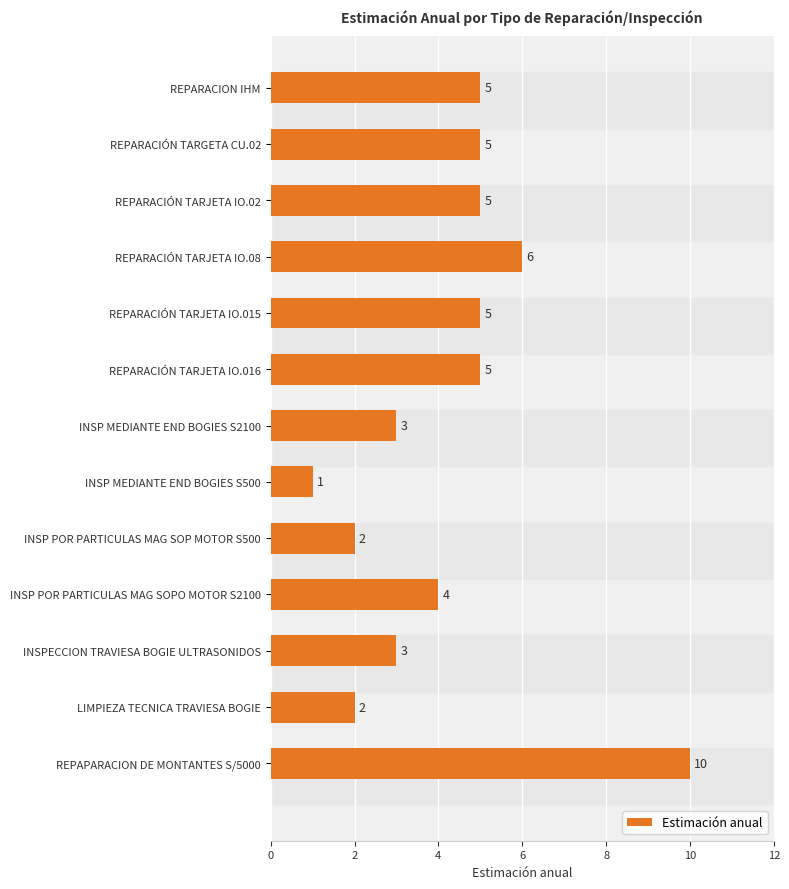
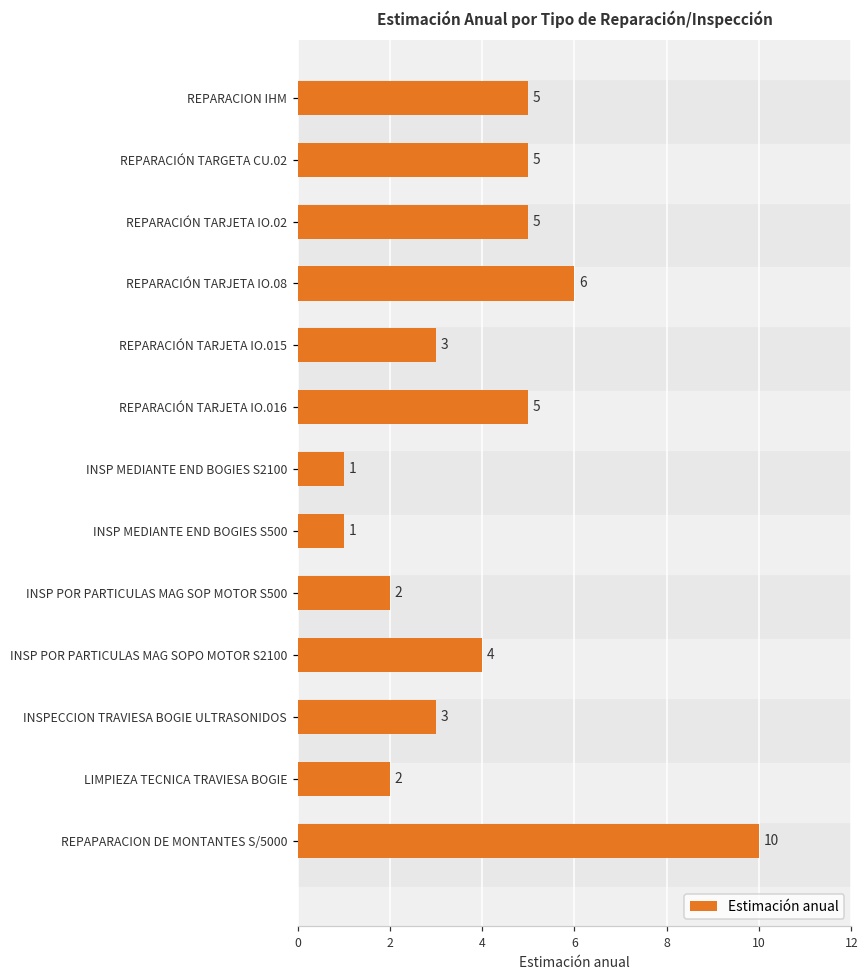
REPARACIÓN TARJETA IO.015: 5 -> 3
INSP MEDIANTE END BOGIES S2100: 3 -> 1
